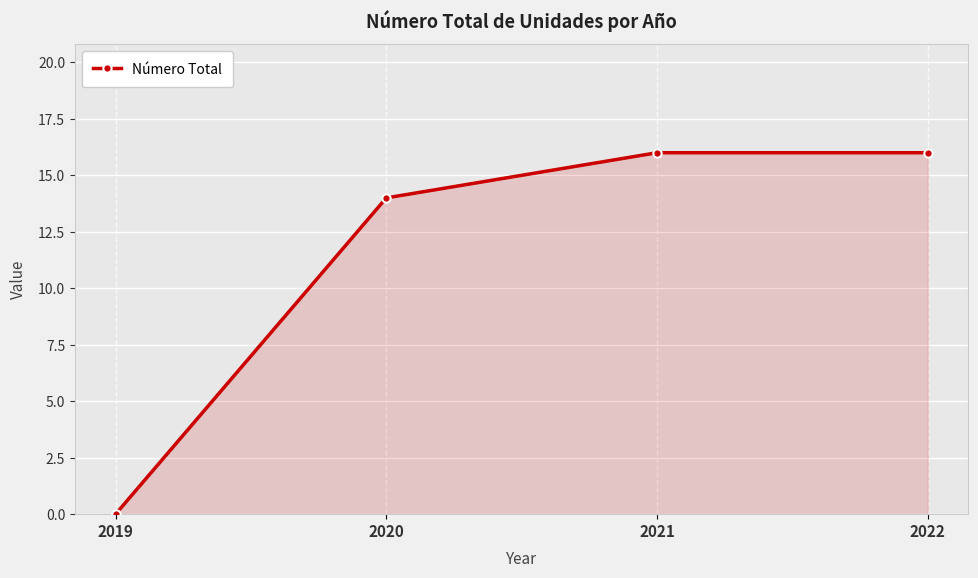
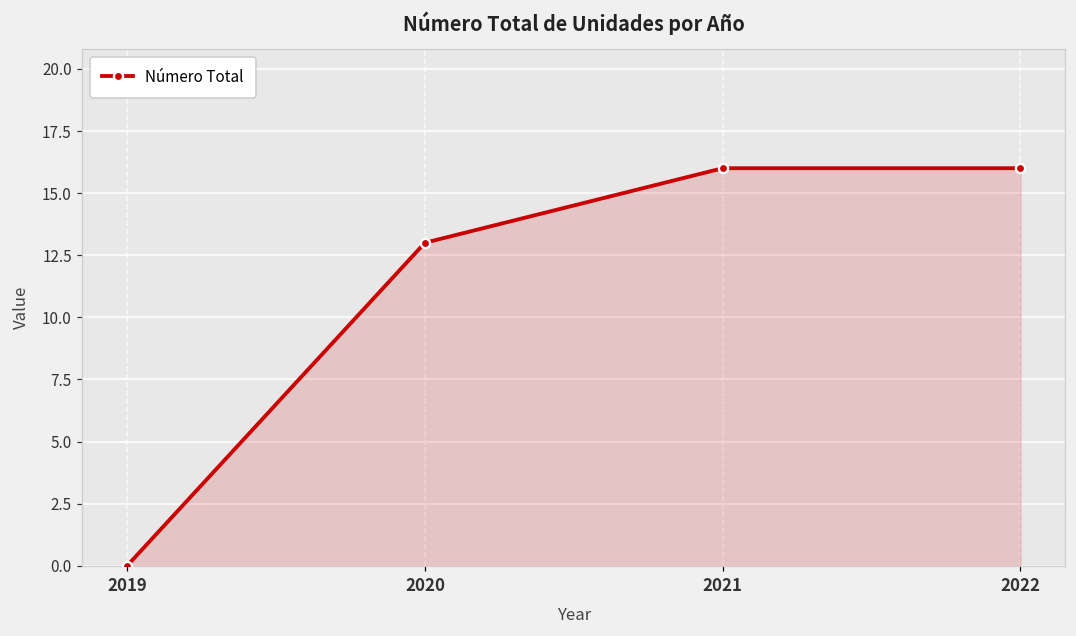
2020: 14 -> 13
